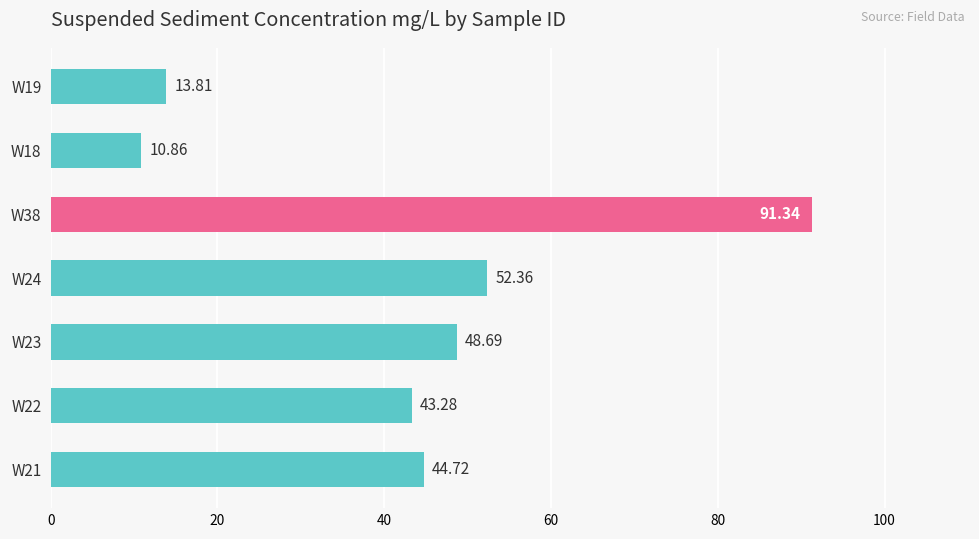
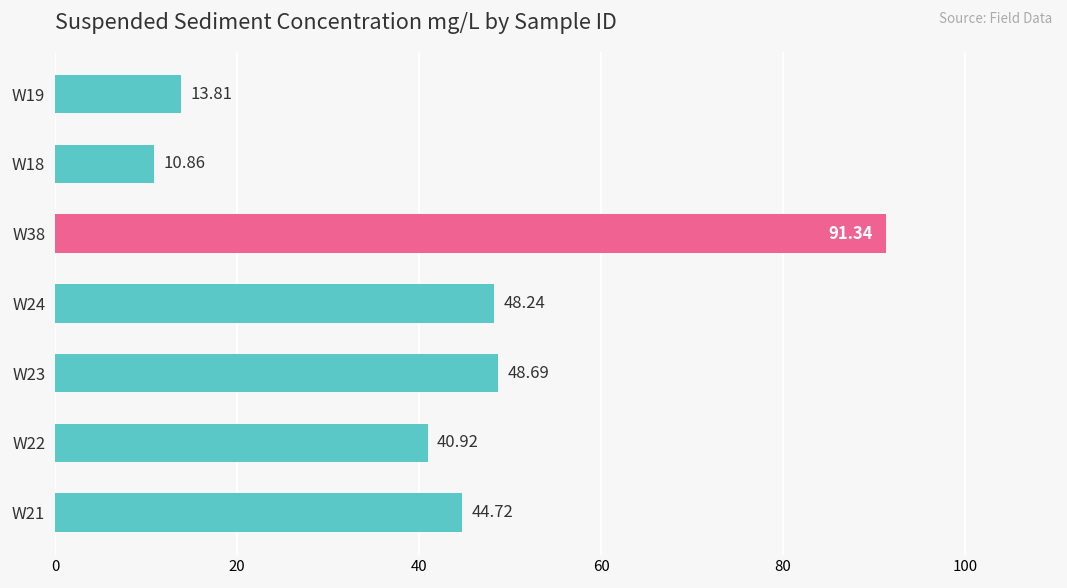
W24: 52.36 -> 48.24
W22: 43.28 -> 40.92
